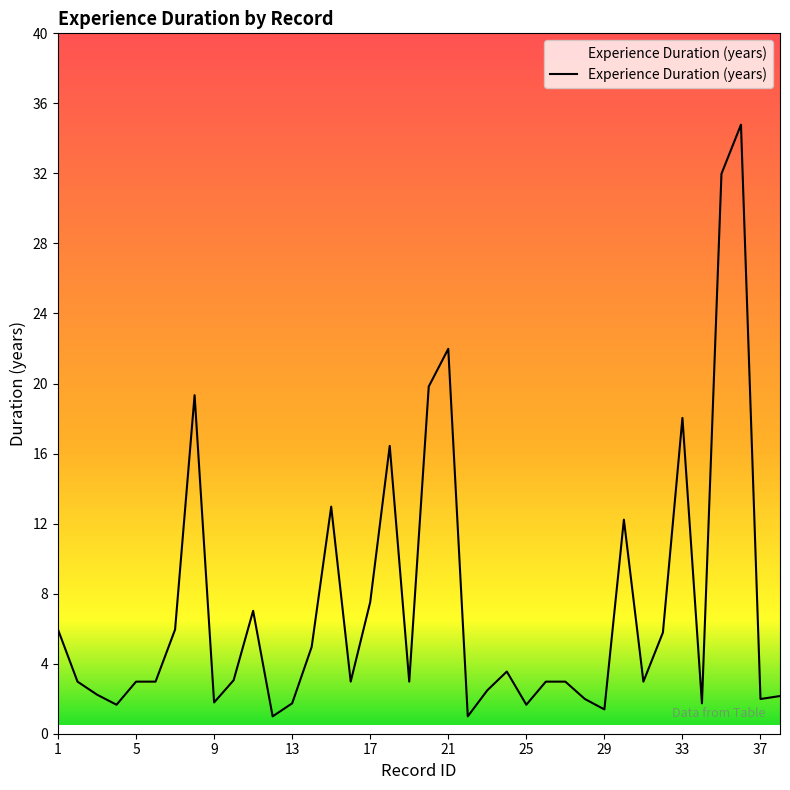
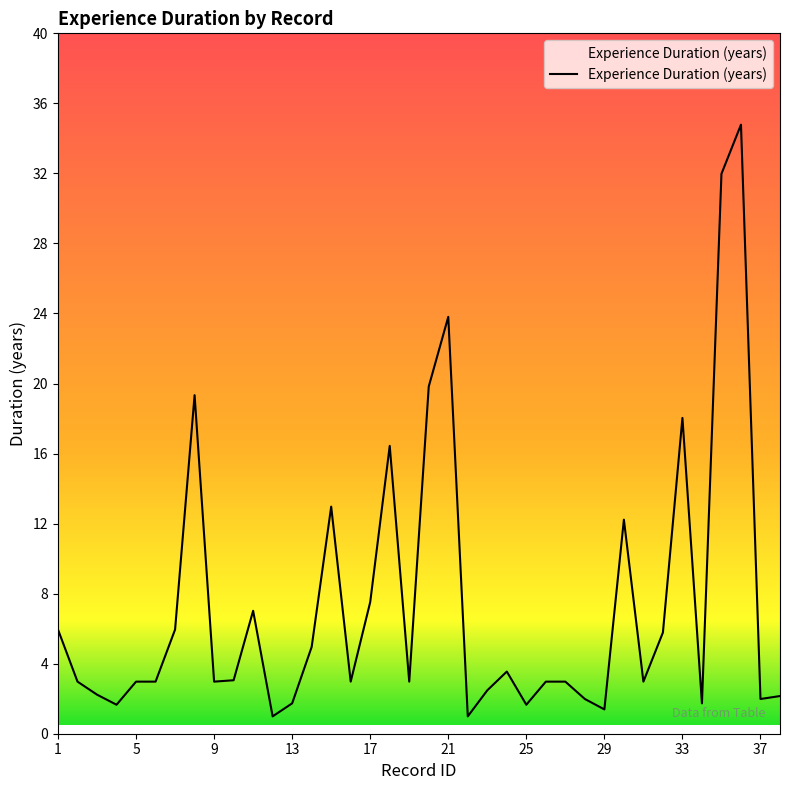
9: 1.8 -> 3.0
21: 22.2 -> 24.0
